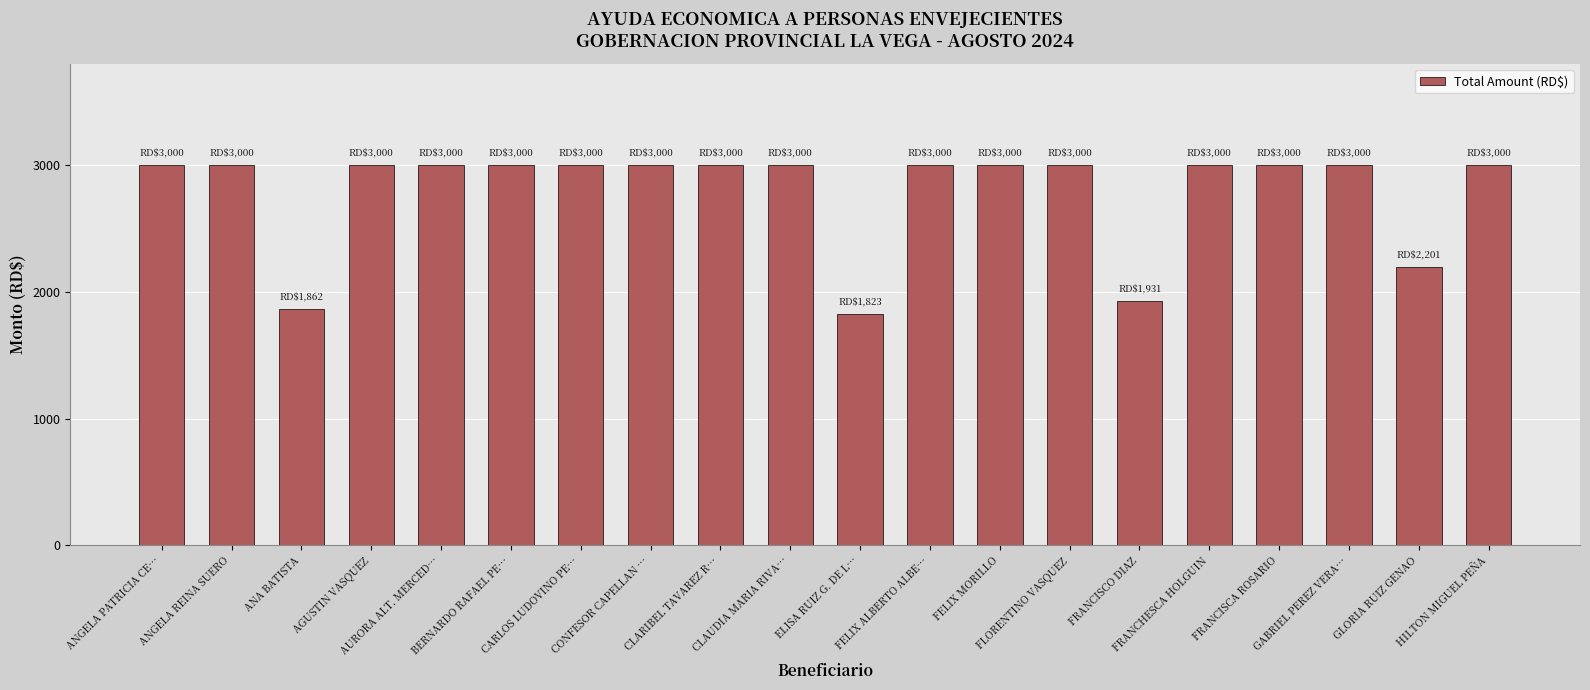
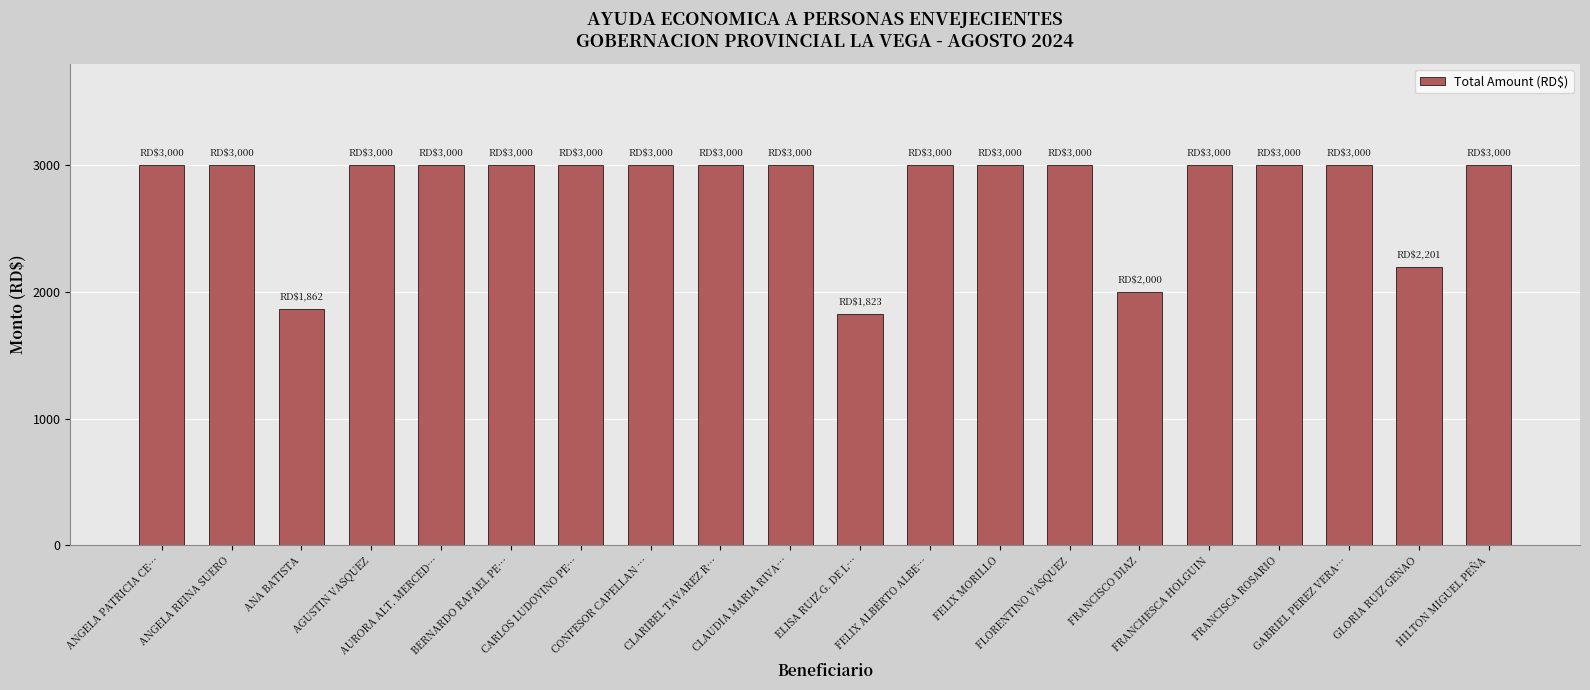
FRANCISCO DIAZ: $1,931 -> $2,000
